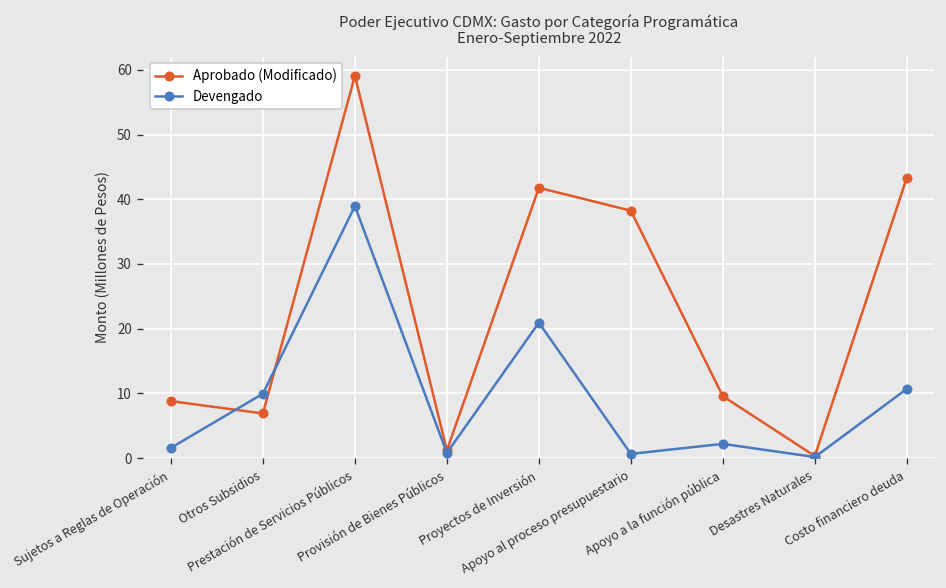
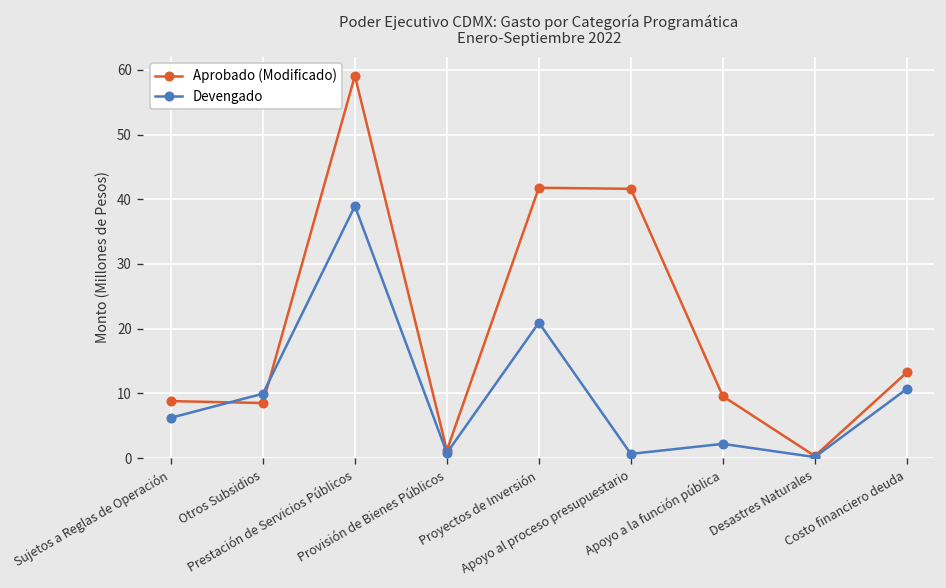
Devengado, Sujetos a Reglas de Operación: 2 -> 6
Aprobado (Modificado), Otros Subsidios: 7 -> 9
Aprobado (Modificado), Apoyo al proceso presupuestario: 38 -> 42
Aprobado (Modificado), Costo financiero deuda: 43 -> 13
